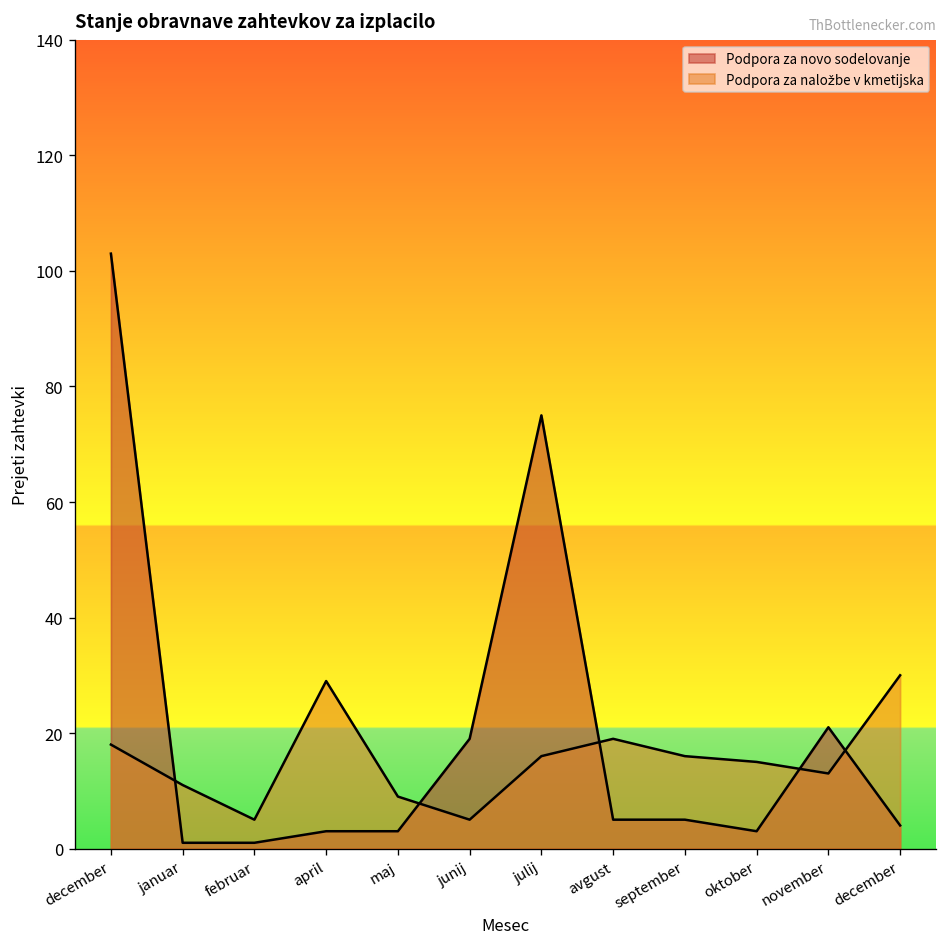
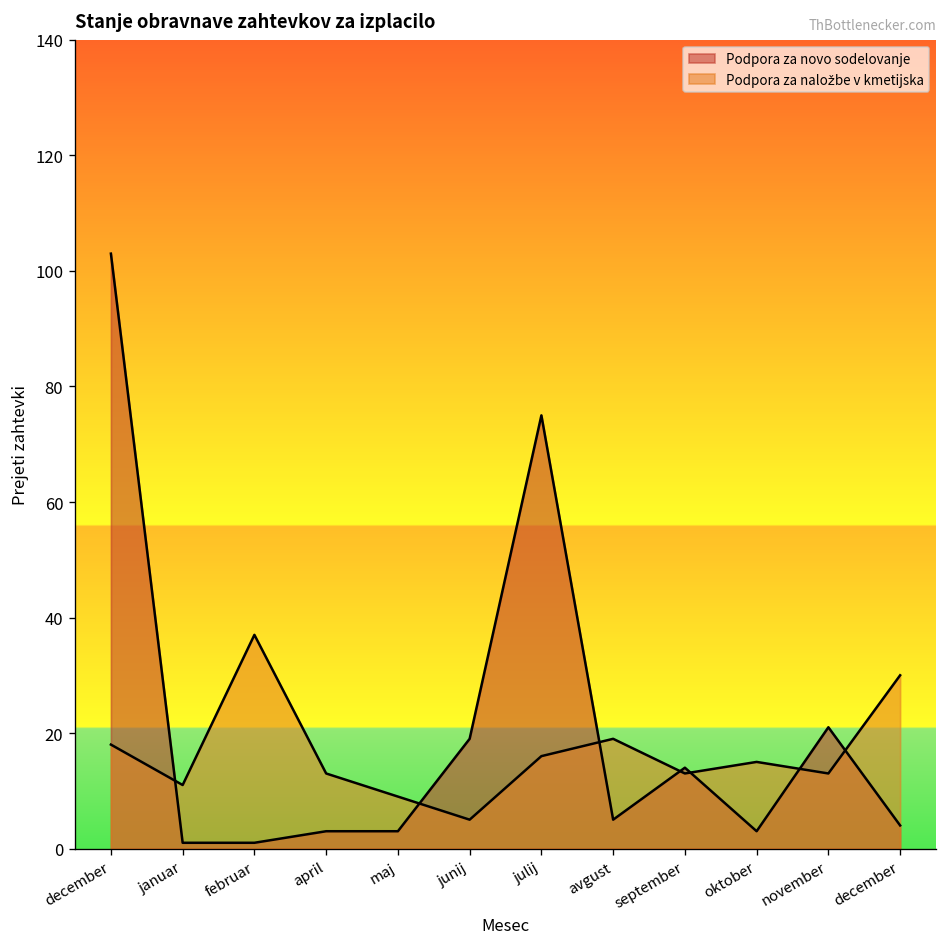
Podpora za naložbe v kmetijska, februar: 5 -> 37
Podpora za naložbe v kmetijska, april: 29 -> 13
Podpora za novo sodelovanje, september: 5 -> 14
Podpora za naložbe v kmetijska, september: 16 -> 13
